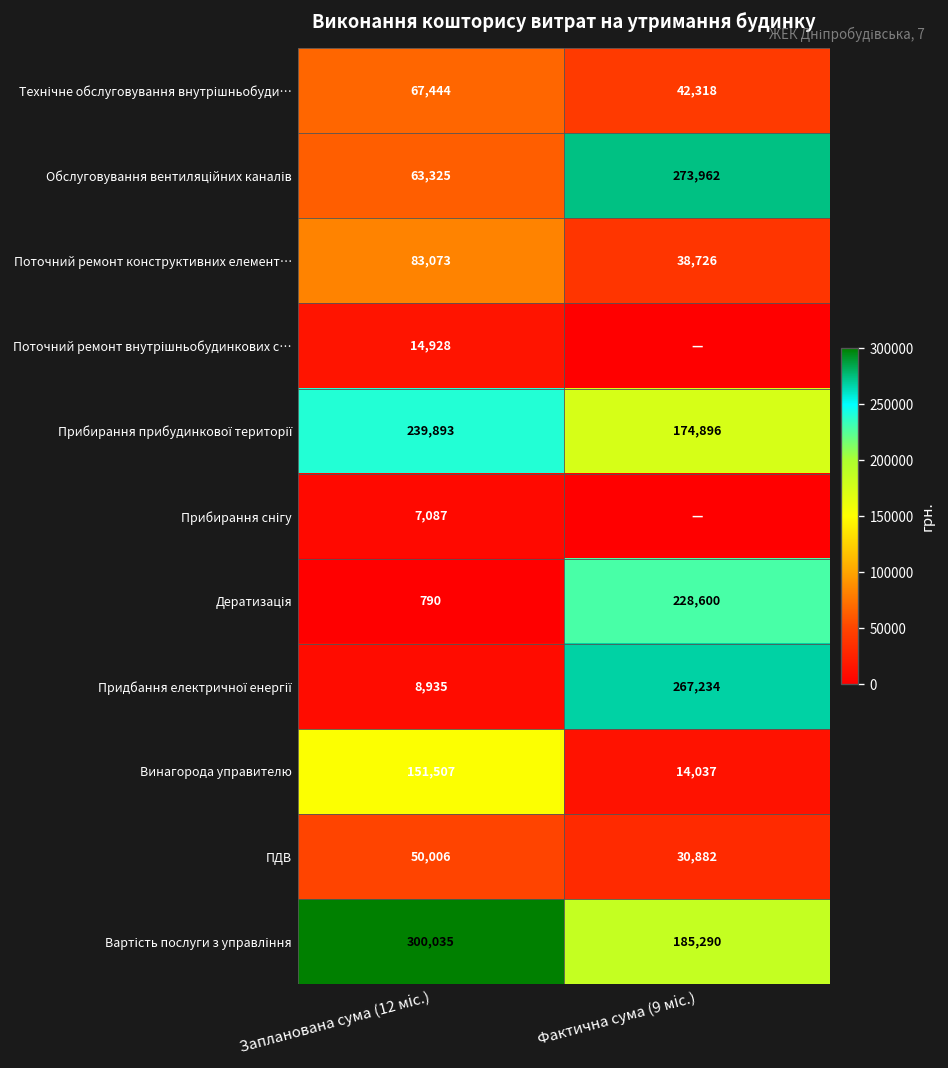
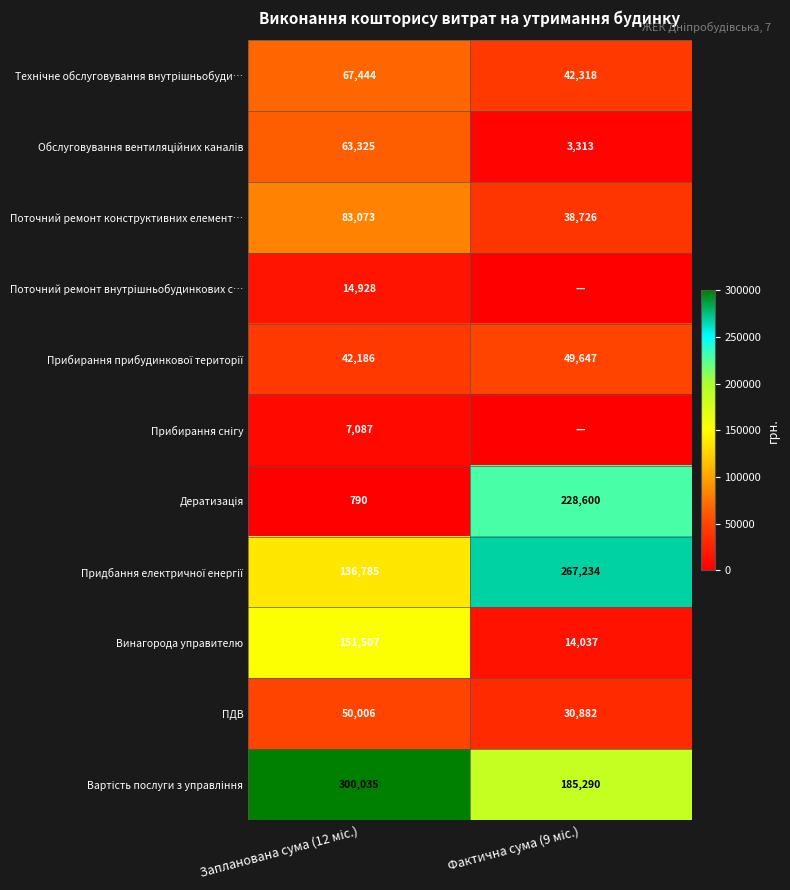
Обслуговування вентиляційних каналів, Фактична сума (9 міс.): 273,962 -> 3,313
Прибирання прибудинкової території, Запланована сума (12 міс.): 239,893 -> 42,186
Прибирання прибудинкової території, Фактична сума (9 міс.): 174,896 -> 49,647
Придбання електричної енергії, Запланована сума (12 міс.): 8,935 -> 136,785
